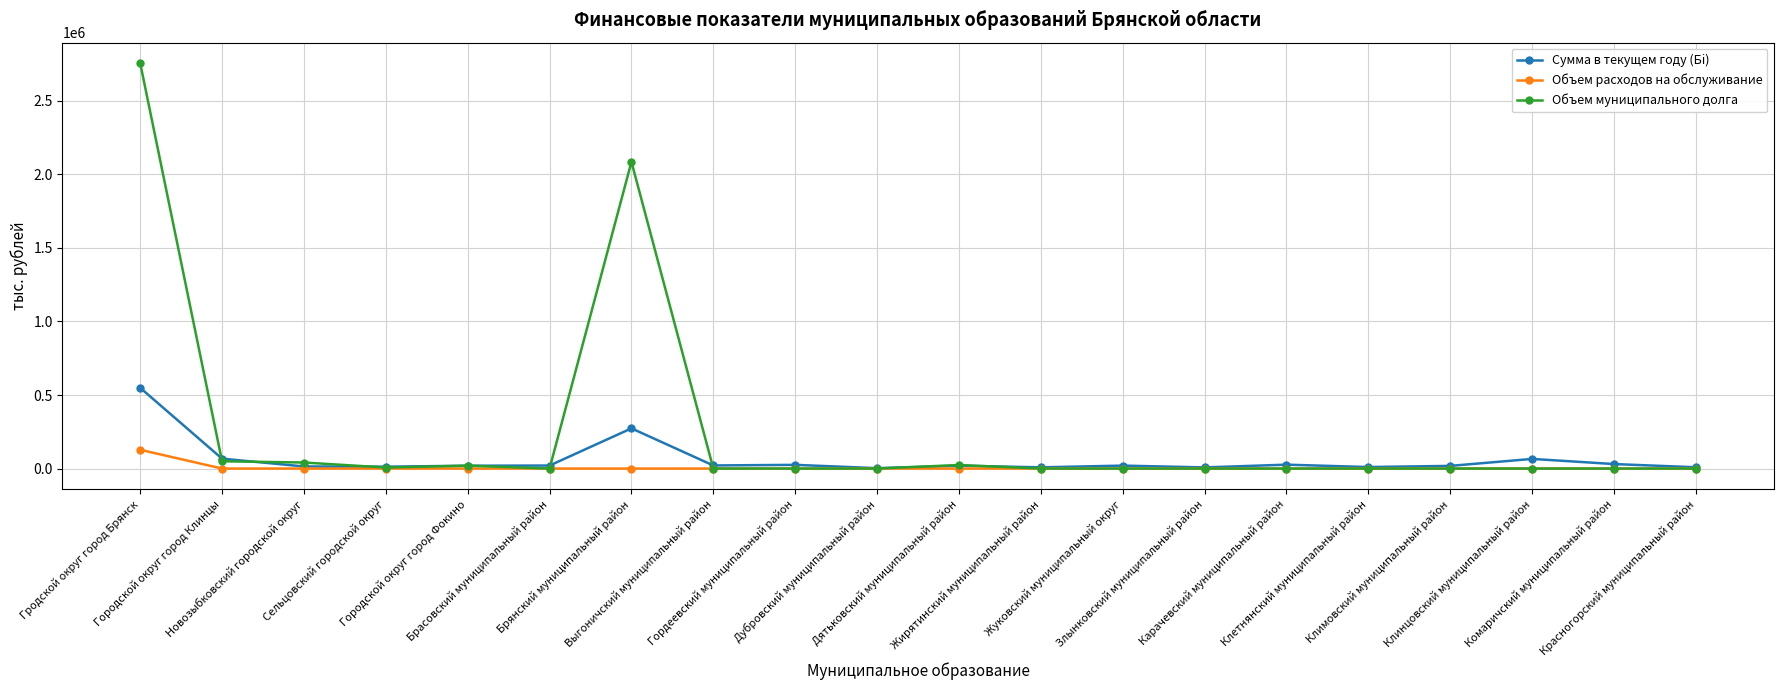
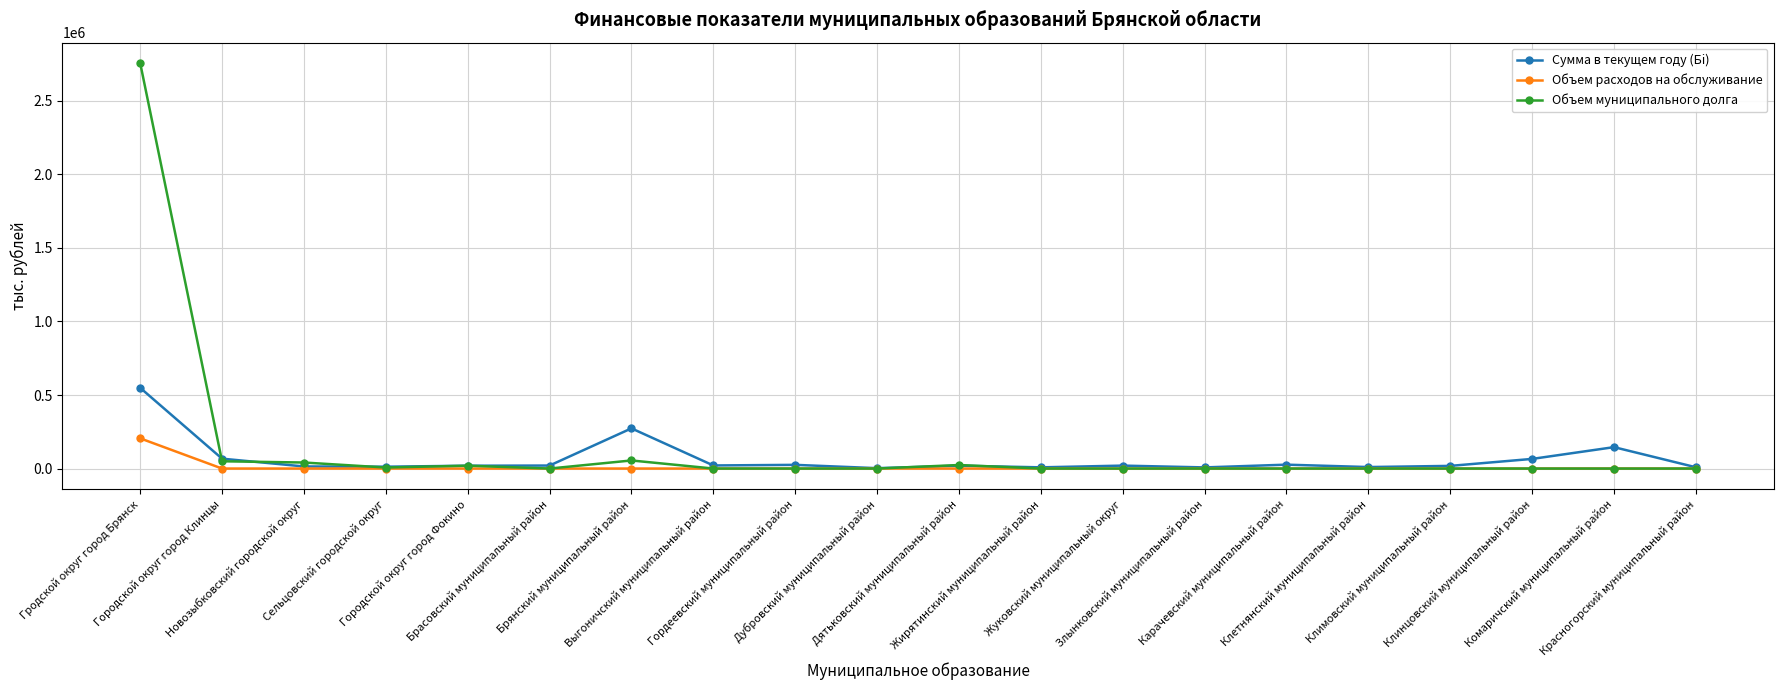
Объем расходов на обслуживание, Гродской округ город Брянск: 130000 -> 210000
Объем муниципального долга, Брянский муниципальный район: 2090000 -> 60000
Сумма в текущем году (Бi), Комаричский муниципальный район: 30000 -> 150000
